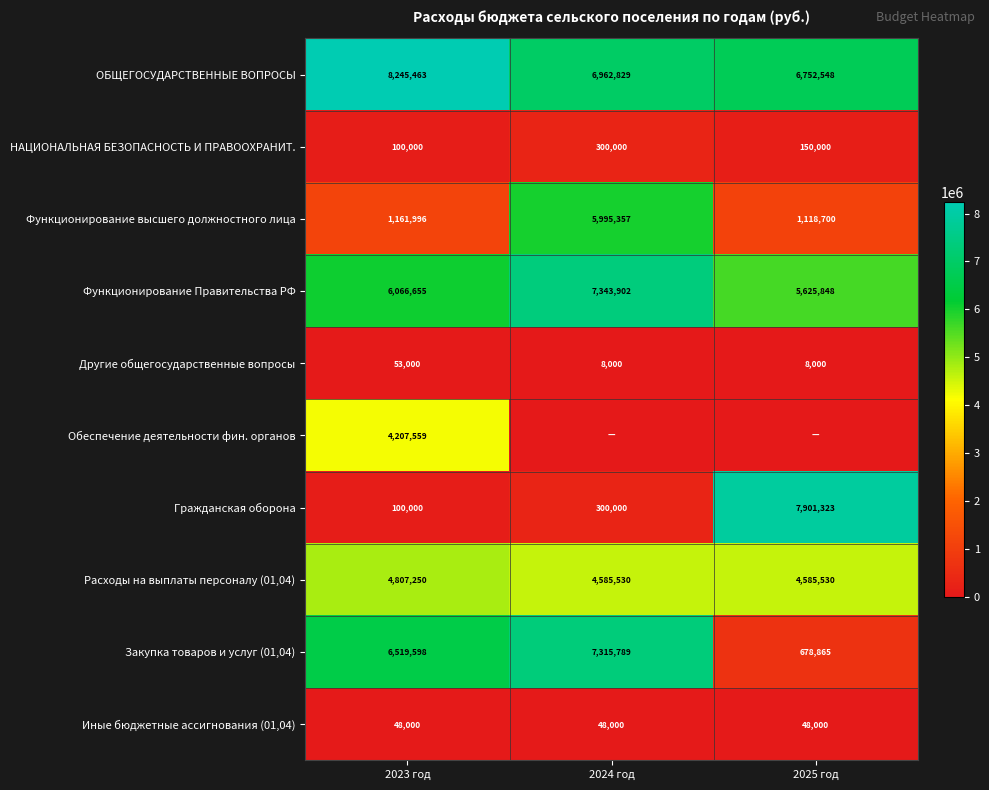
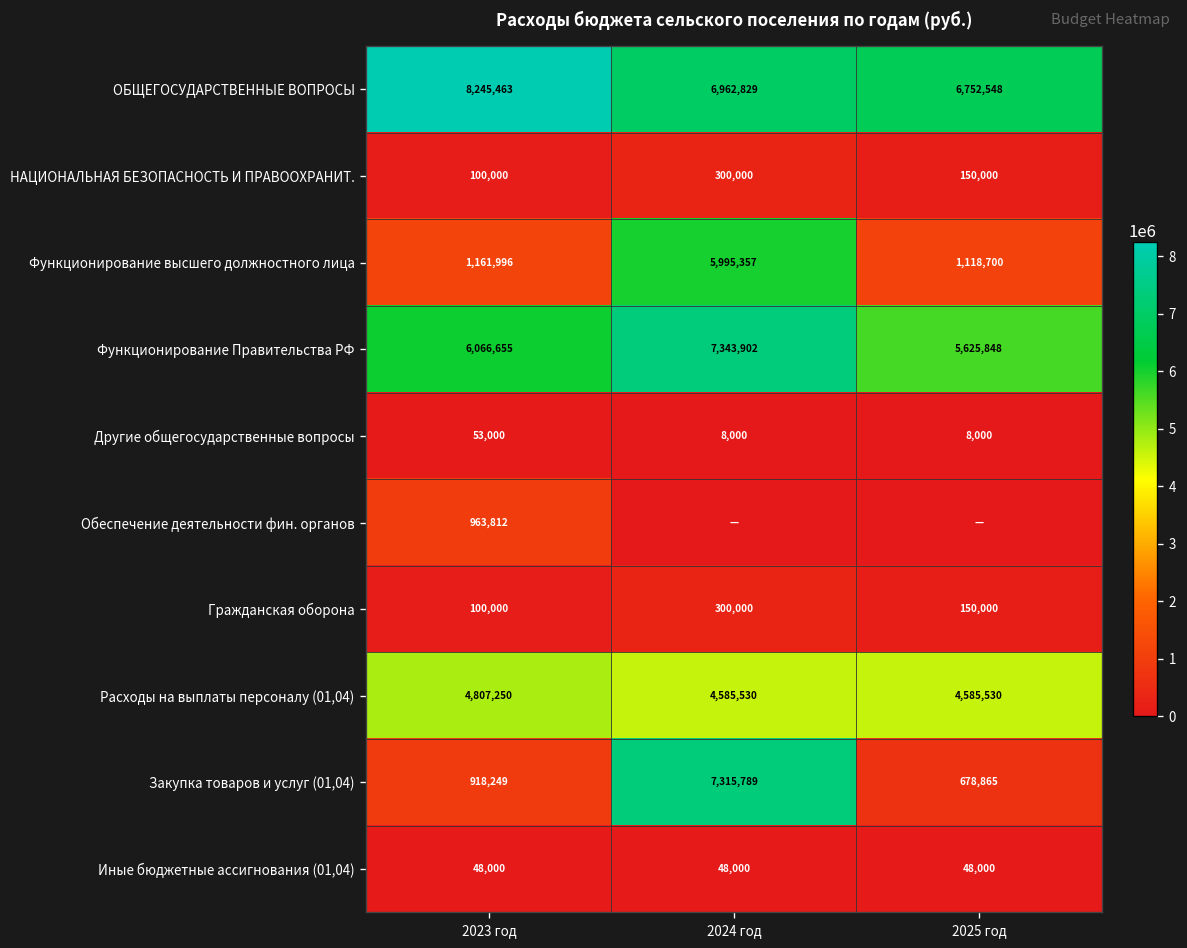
Обеспечение деятельности фин. органов, 2023 год: 4,207,559 -> 963,812
Гражданская оборона, 2025 год: 7,901,323 -> 150,000
Закупка товаров и услуг (01,04), 2023 год: 6,519,598 -> 918,249
